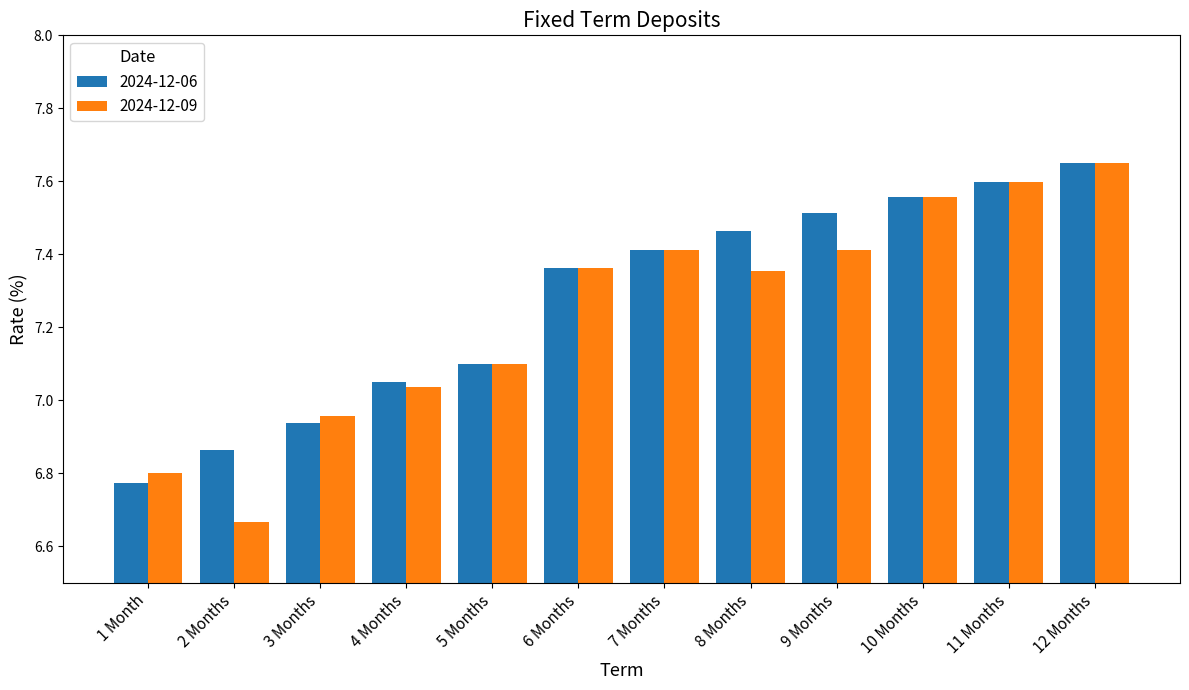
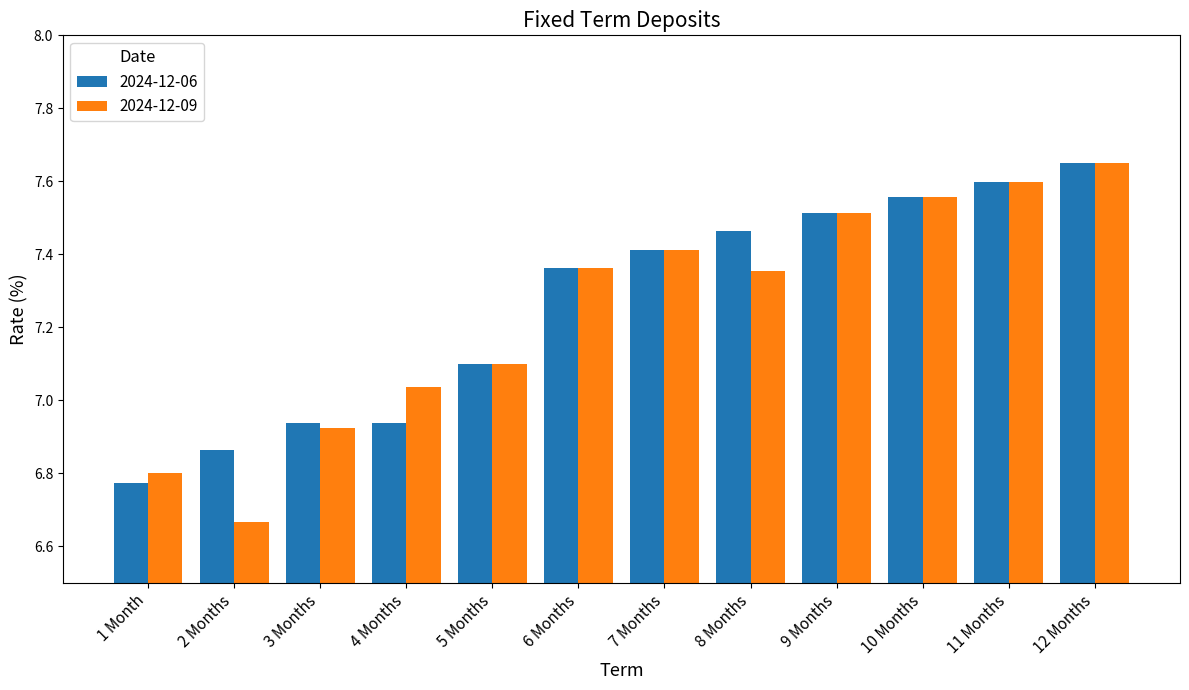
2024-12-09, 3 Months: 6.96 -> 6.93
2024-12-06, 4 Months: 7.05 -> 6.94
2024-12-09, 9 Months: 7.41 -> 7.51
